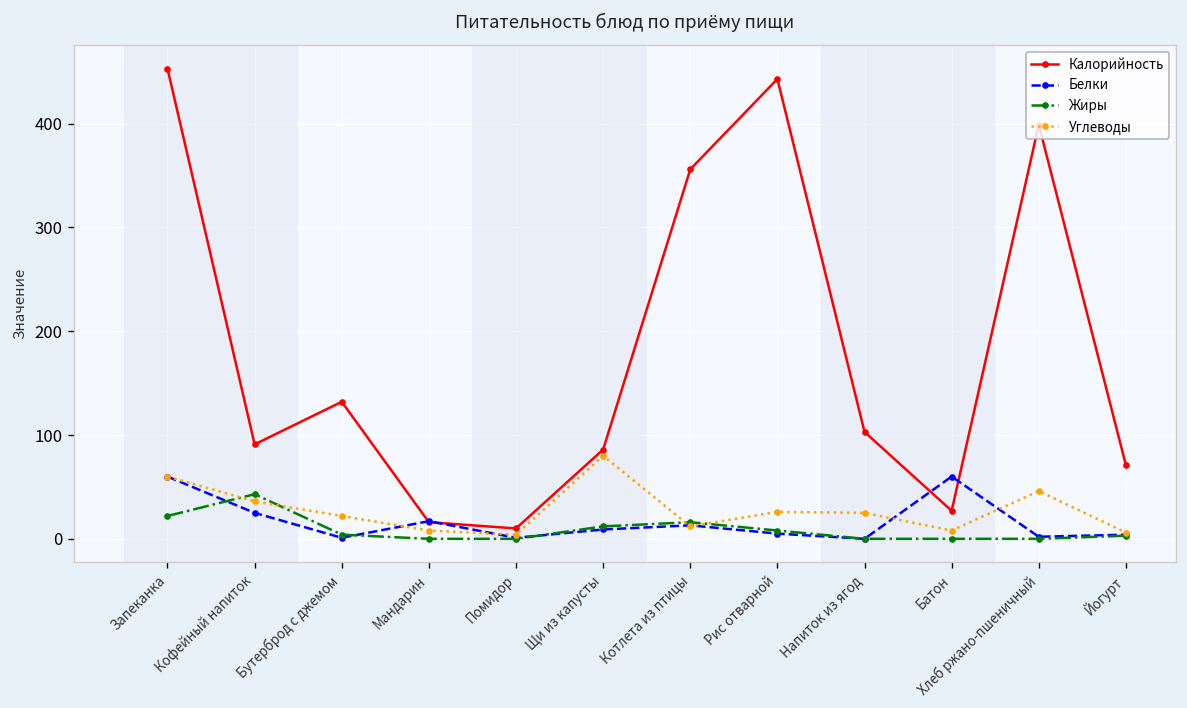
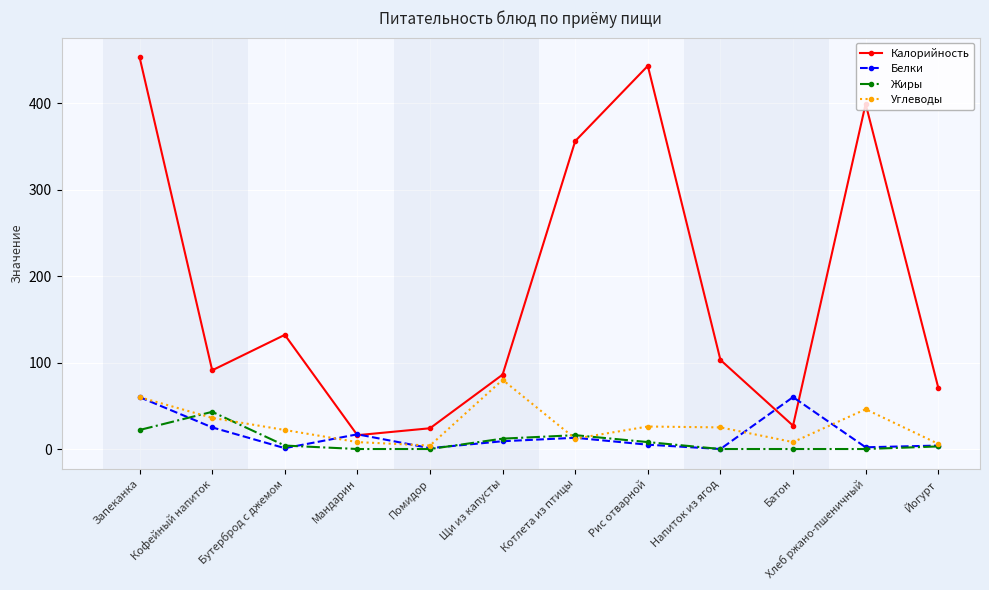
Калорийность, Помидор: 10 -> 20
